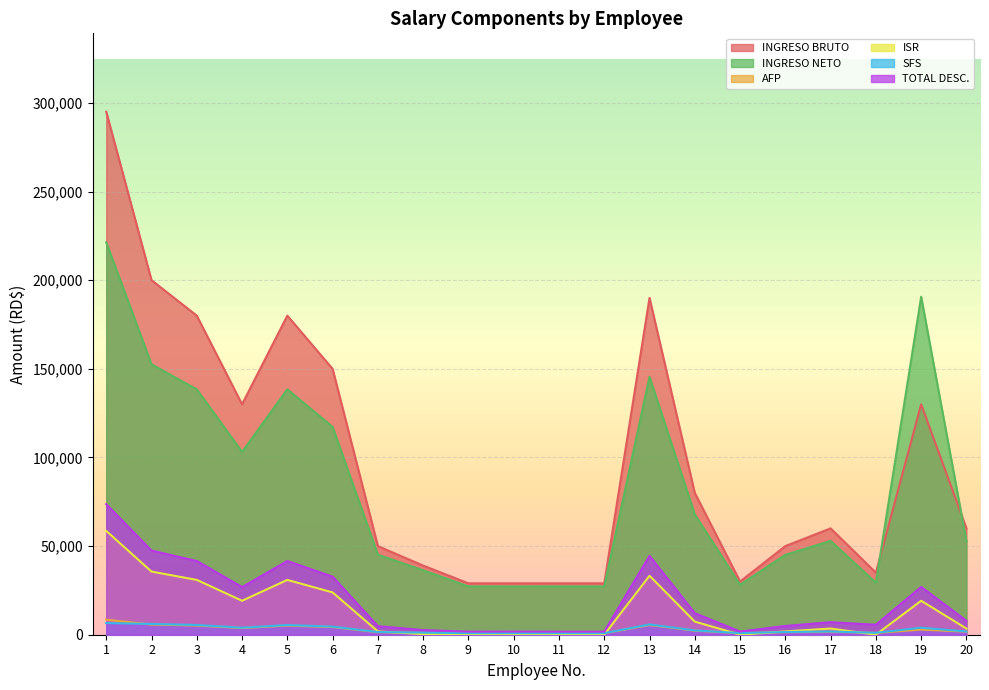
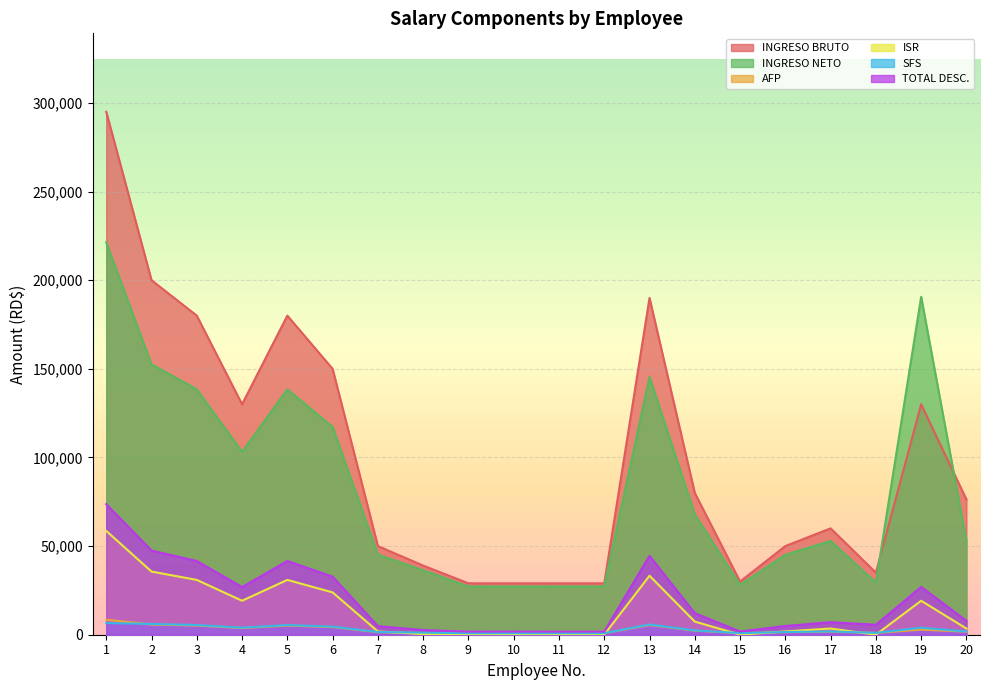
INGRESO BRUTO, 20: 60,000 -> 76,000
